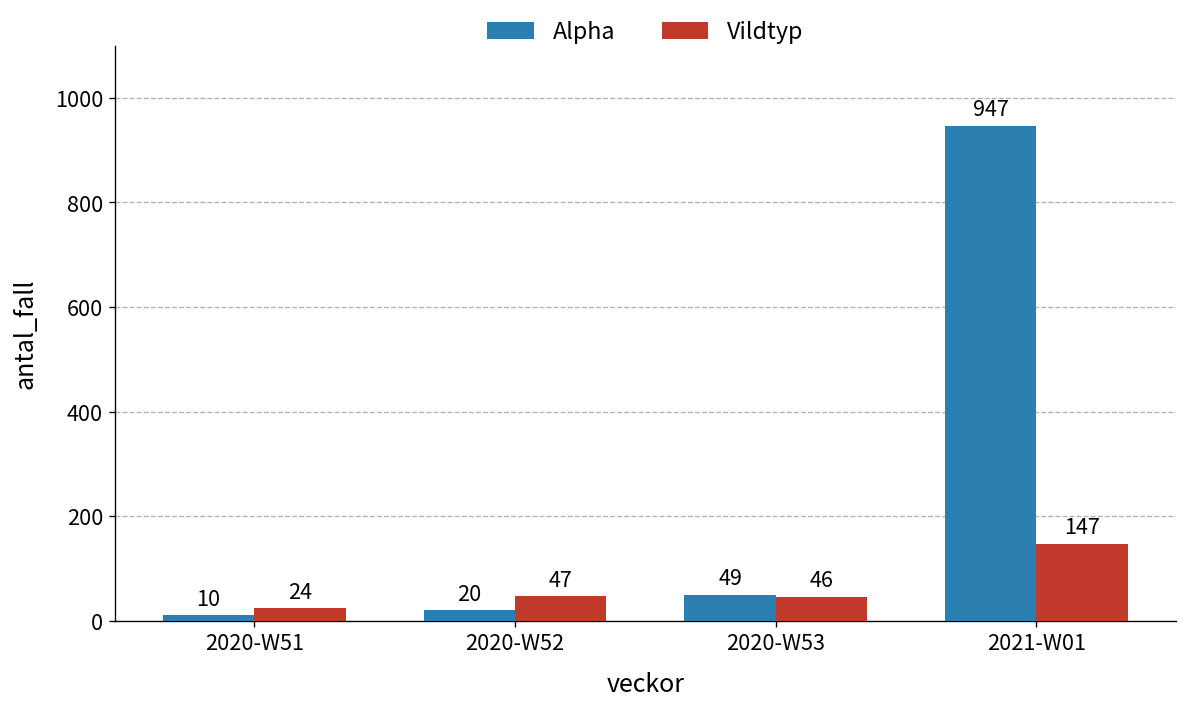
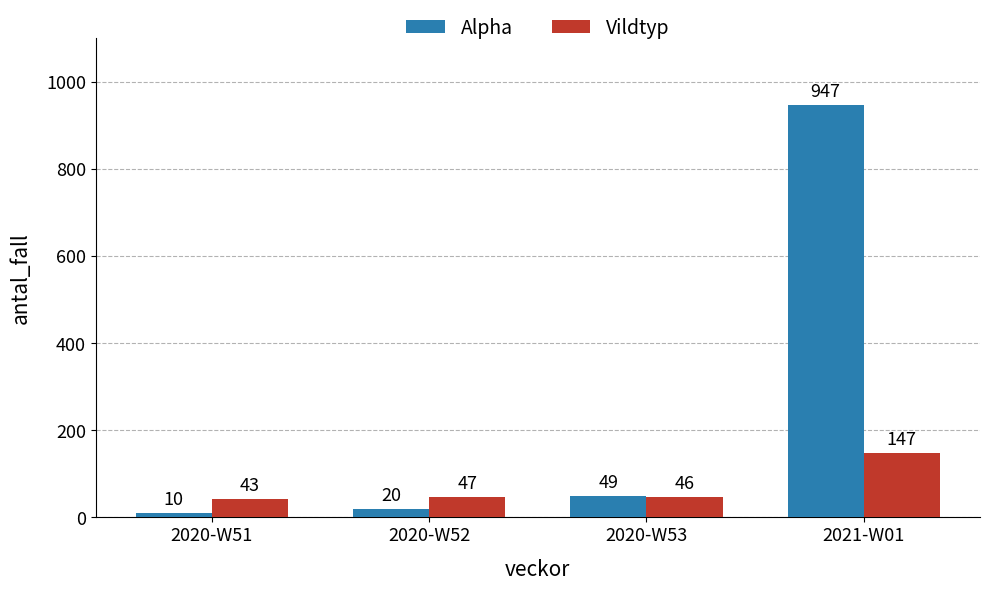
Vildtyp, 2020-W51: 24 -> 43
